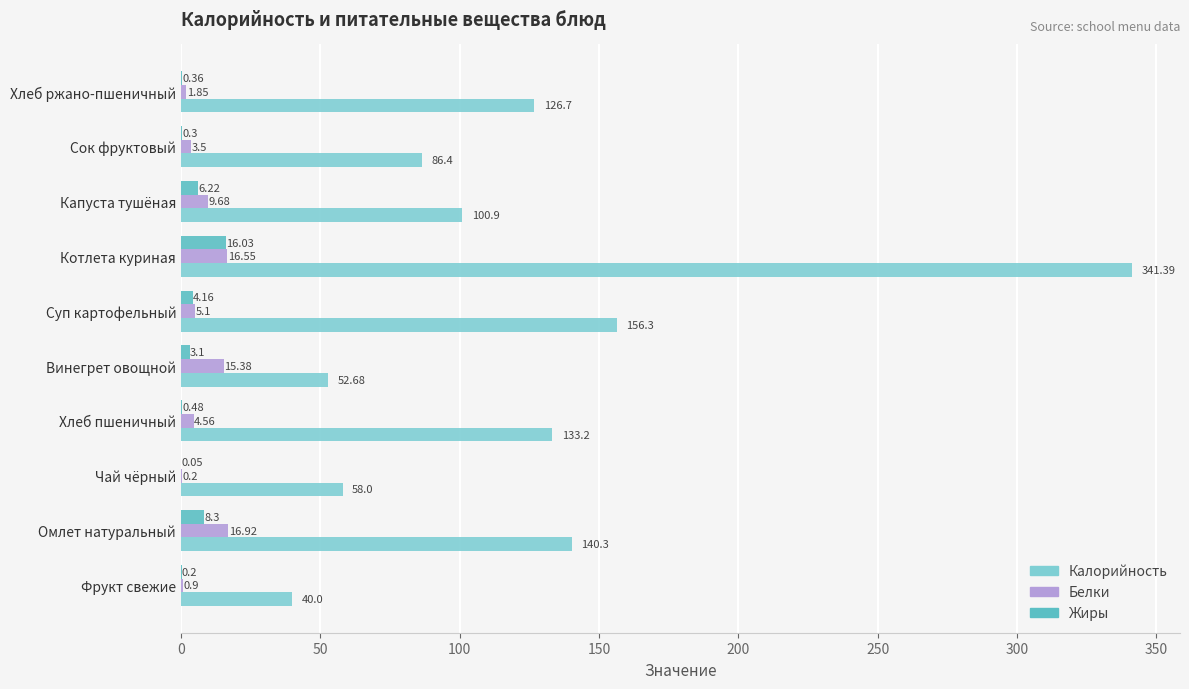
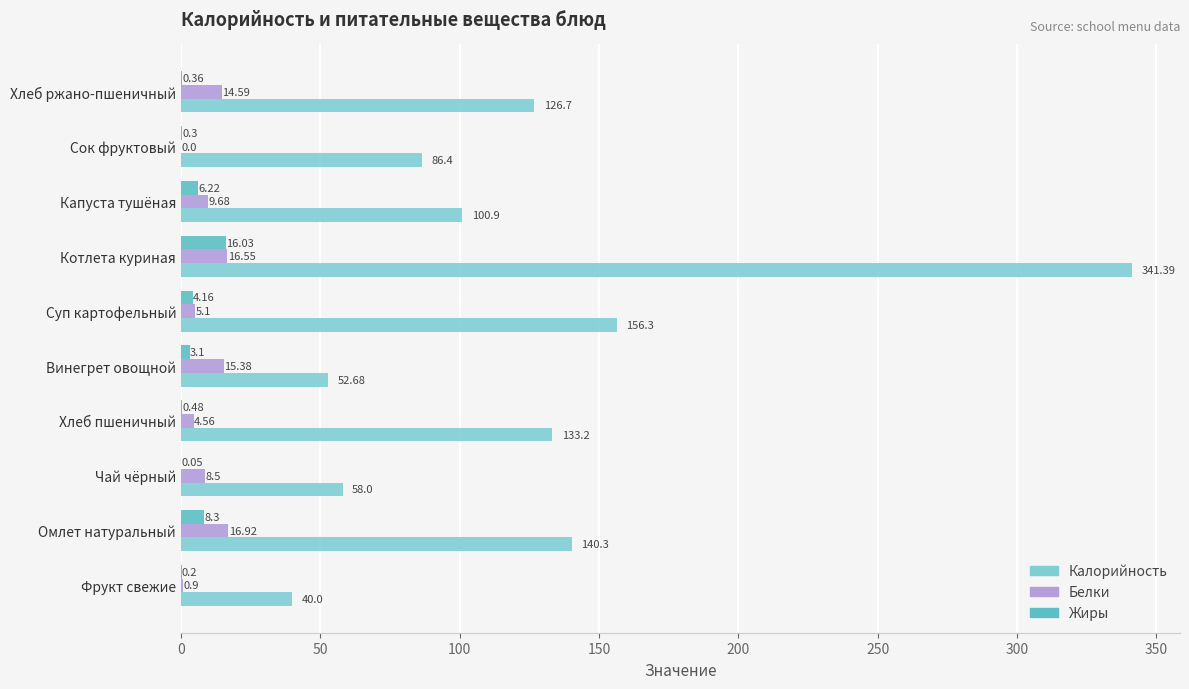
Белки, Хлеб ржано-пшеничный: 1.85 -> 14.59
Белки, Сок фруктовый: 3.5 -> 0.0
Белки, Чай чёрный: 0.2 -> 8.5
